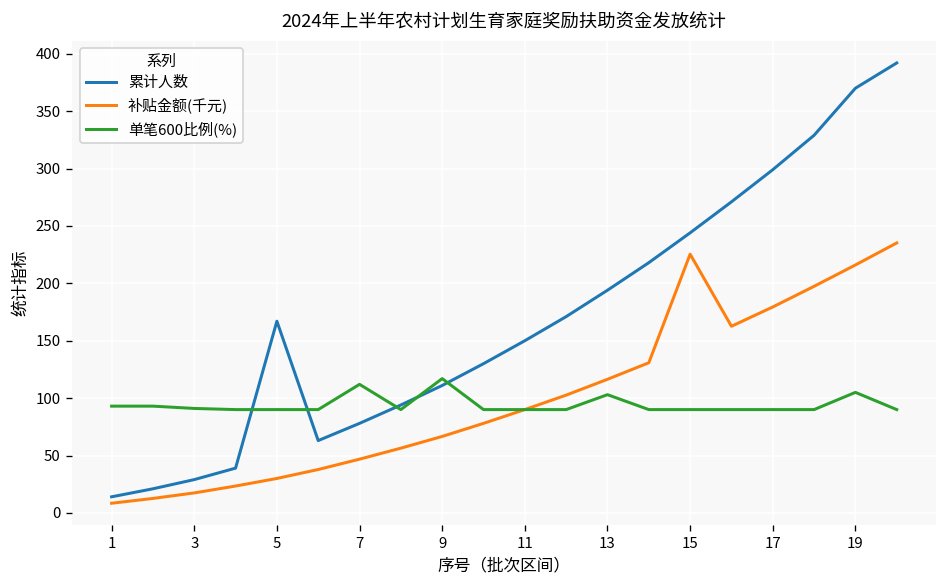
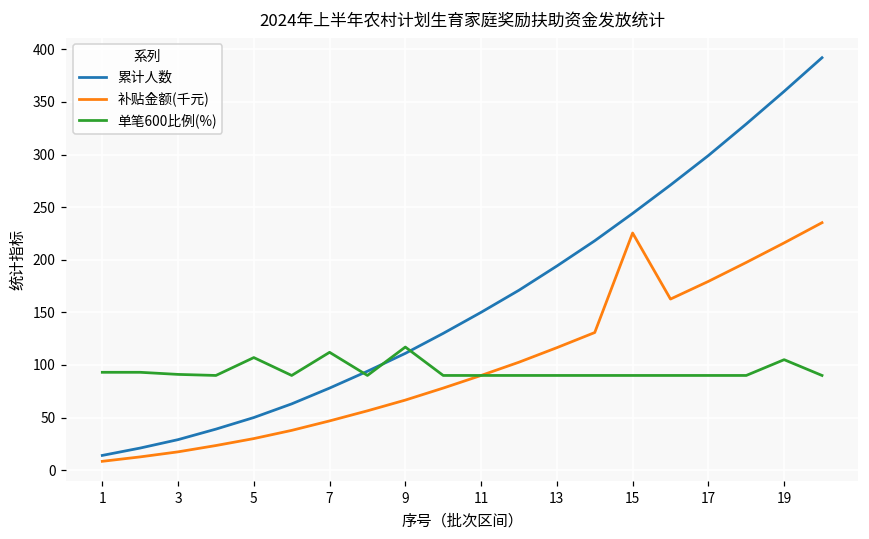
累计人数, 5: 170 -> 50
单笔600比例(%), 5: 90 -> 110
单笔600比例(%), 13: 100 -> 90
累计人数, 19: 370 -> 360
